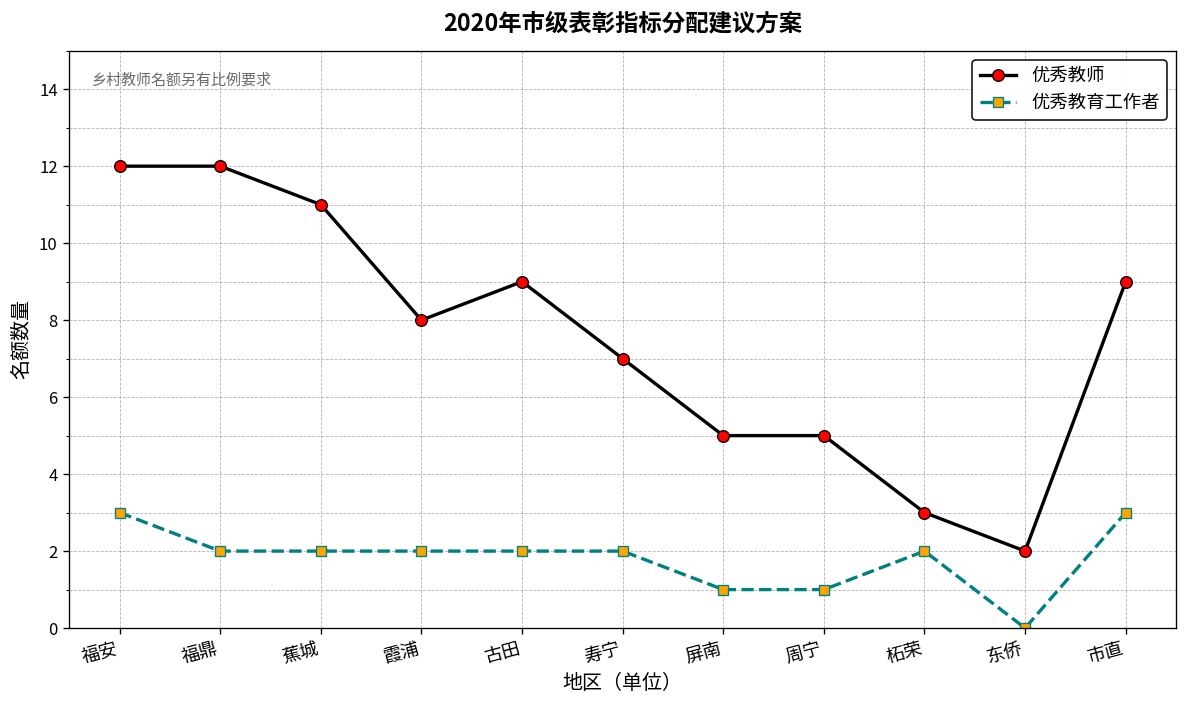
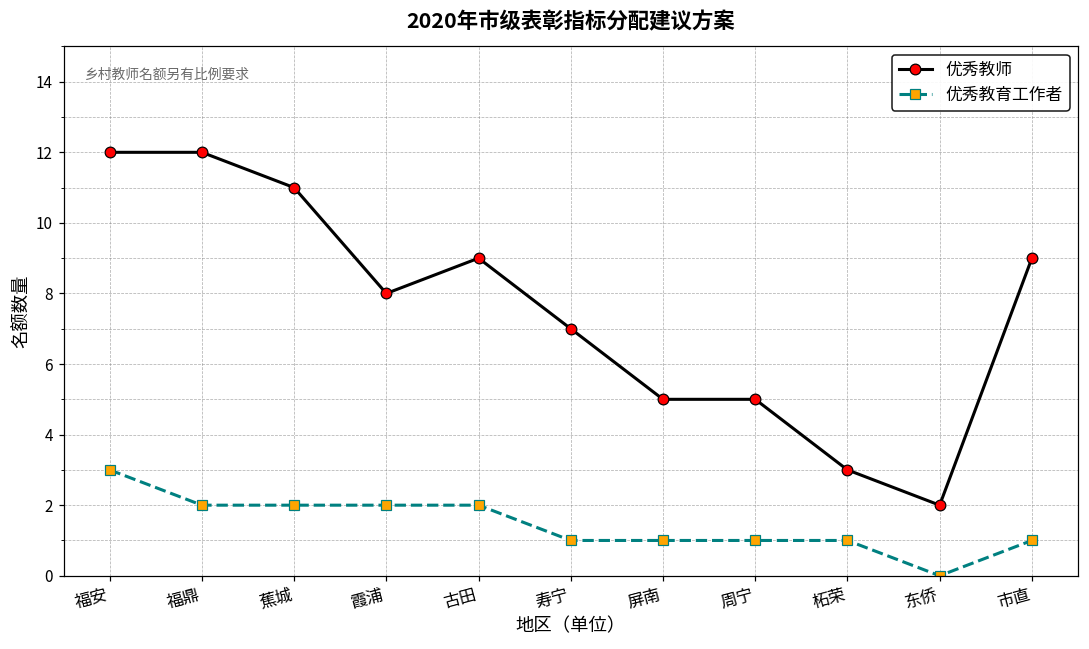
优秀教育工作者, 寿宁: 2 -> 1
优秀教育工作者, 柘荣: 2 -> 1
优秀教育工作者, 市直: 3 -> 1
